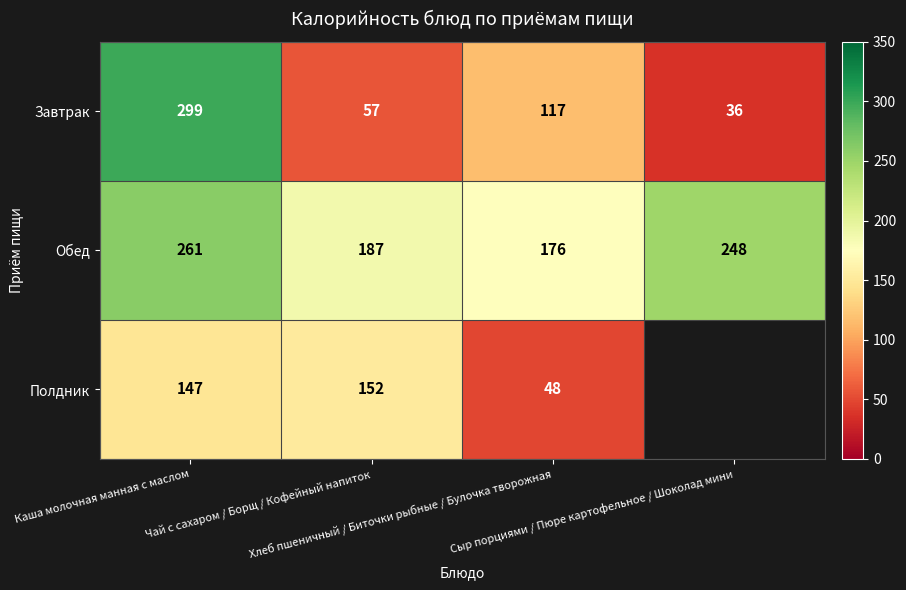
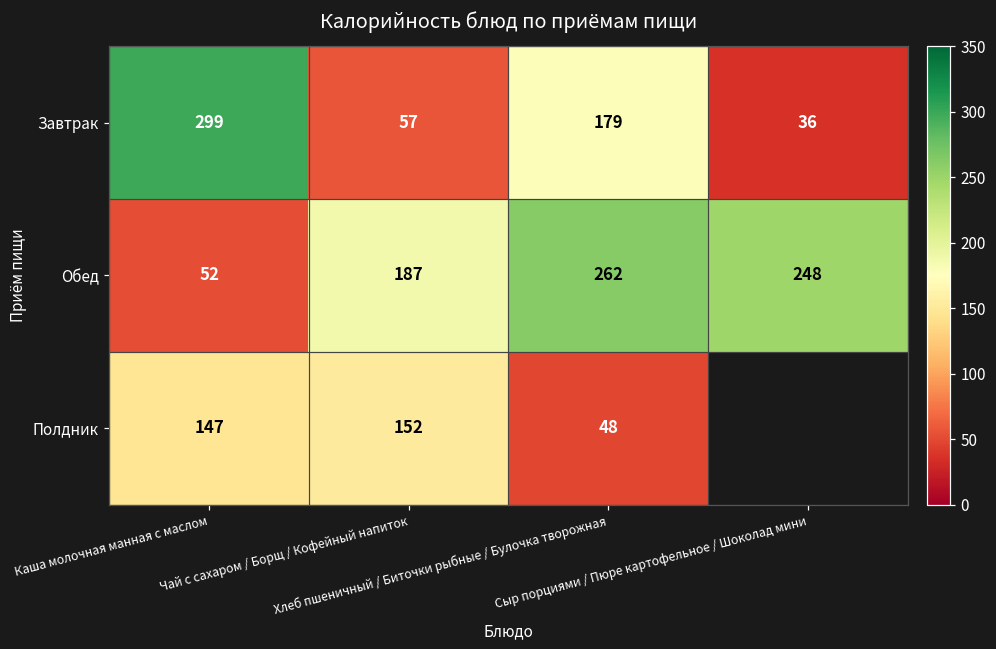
Завтрак, Хлеб пшеничный / Биточки рыбные / Булочка творожная: 117 -> 179
Обед, Каша молочная манная с маслом: 261 -> 52
Обед, Хлеб пшеничный / Биточки рыбные / Булочка творожная: 176 -> 262
